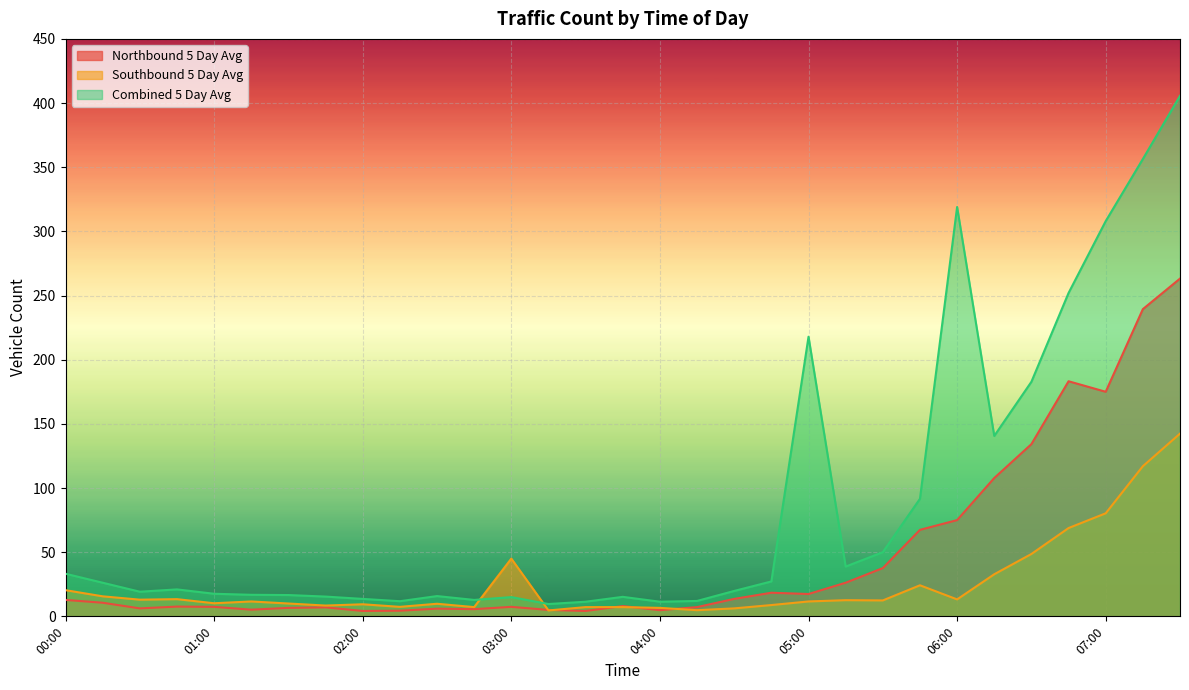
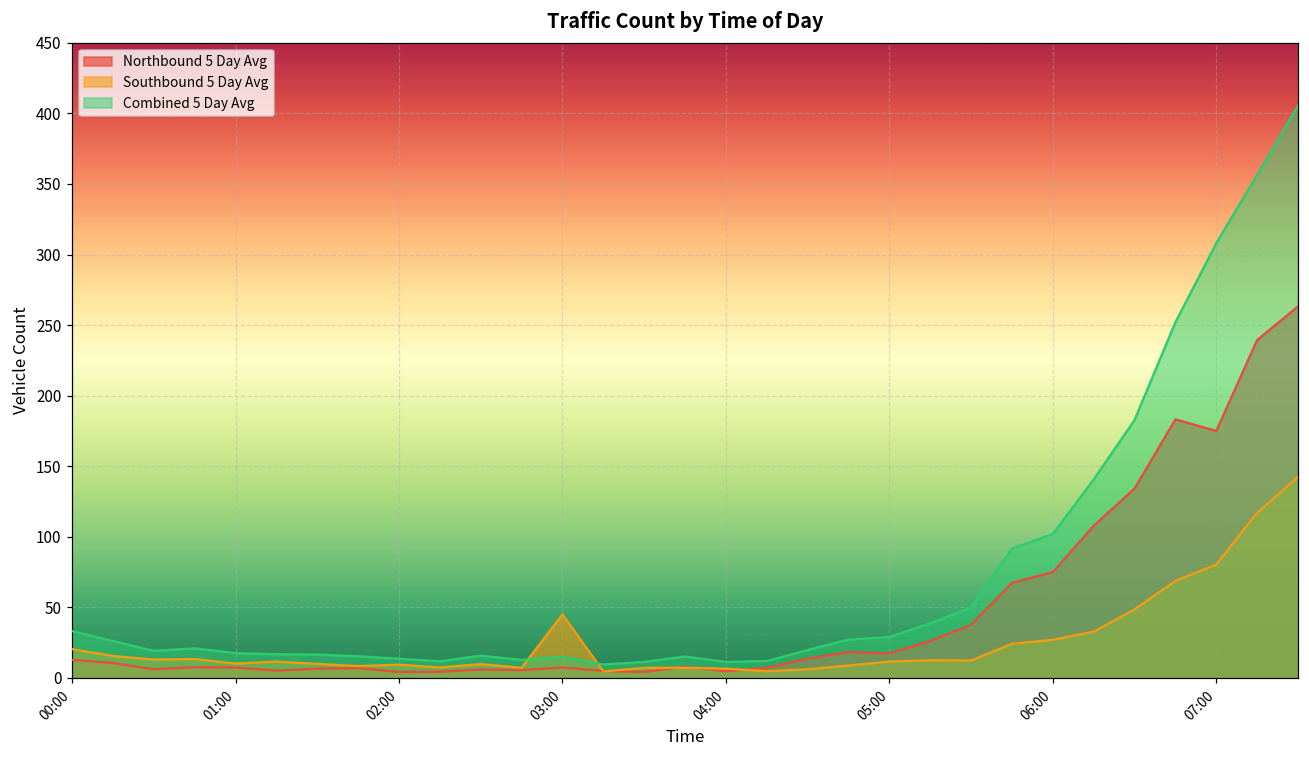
Combined 5 Day Avg, 05:00: 218 -> 29
Southbound 5 Day Avg, 06:00: 13 -> 27
Combined 5 Day Avg, 06:00: 319 -> 102
